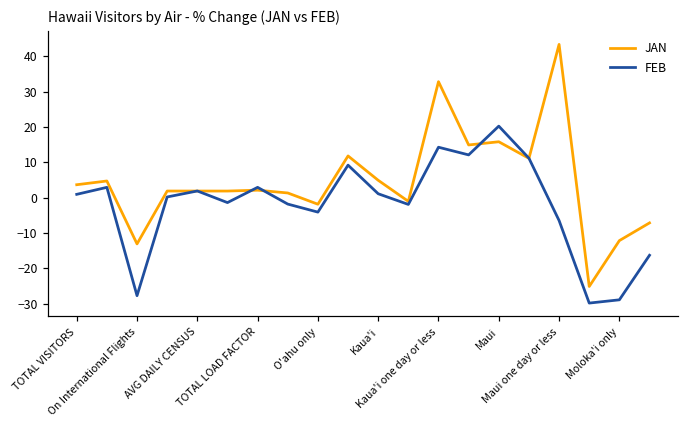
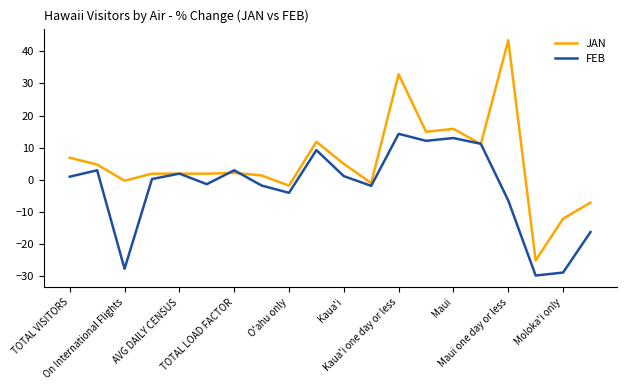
JAN, TOTAL VISITORS: 4 -> 7
JAN, On International Flights: -13 -> 0
FEB, Maui: 20 -> 13
